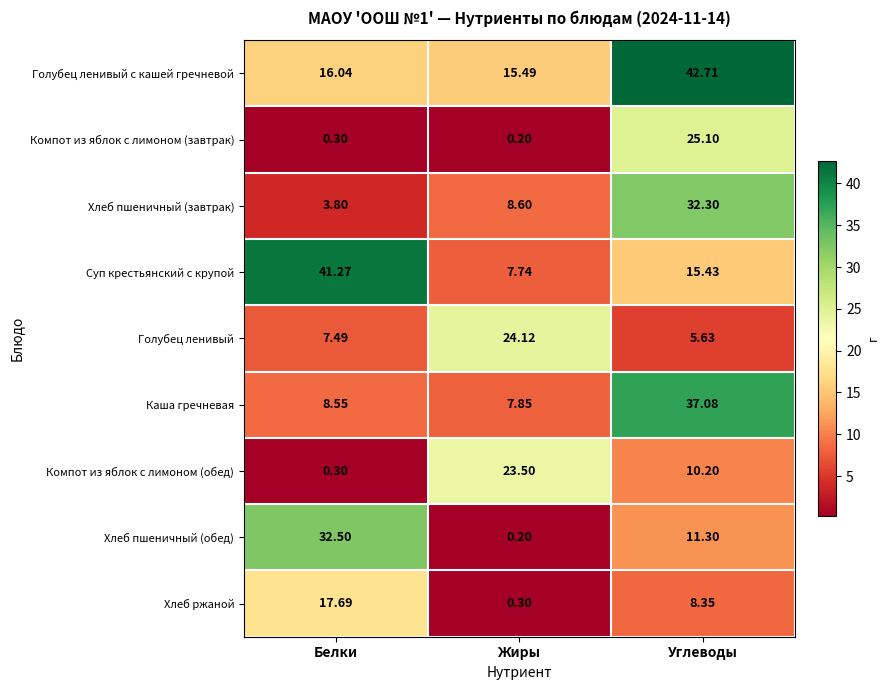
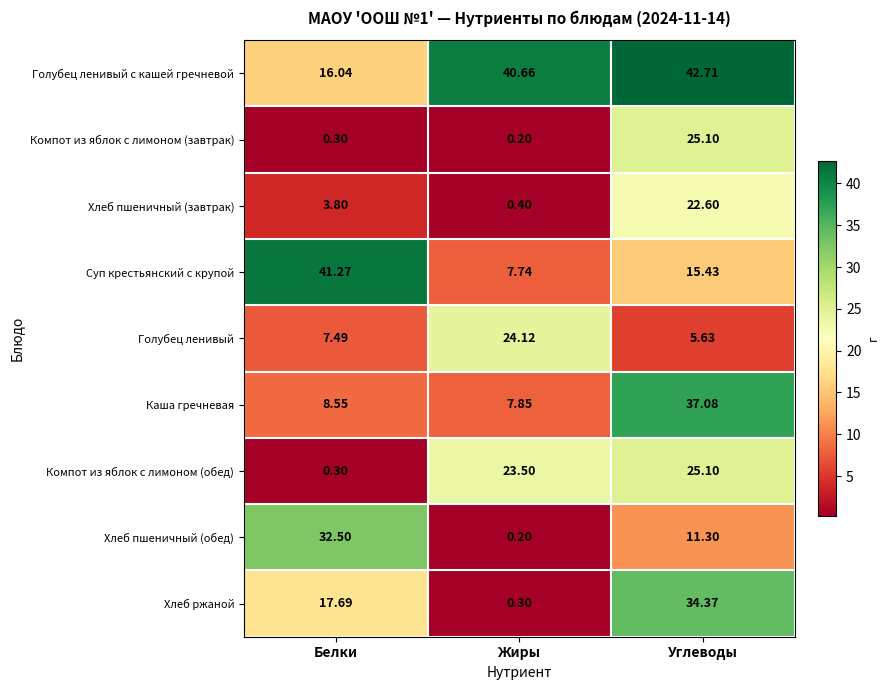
Голубец ленивый с кашей гречневой, Жиры: 15.49 -> 40.66
Хлеб пшеничный (завтрак), Жиры: 8.60 -> 0.40
Хлеб пшеничный (завтрак), Углеводы: 32.30 -> 22.60
Компот из яблок с лимоном (обед), Углеводы: 10.20 -> 25.10
Хлеб ржаной, Углеводы: 8.35 -> 34.37
